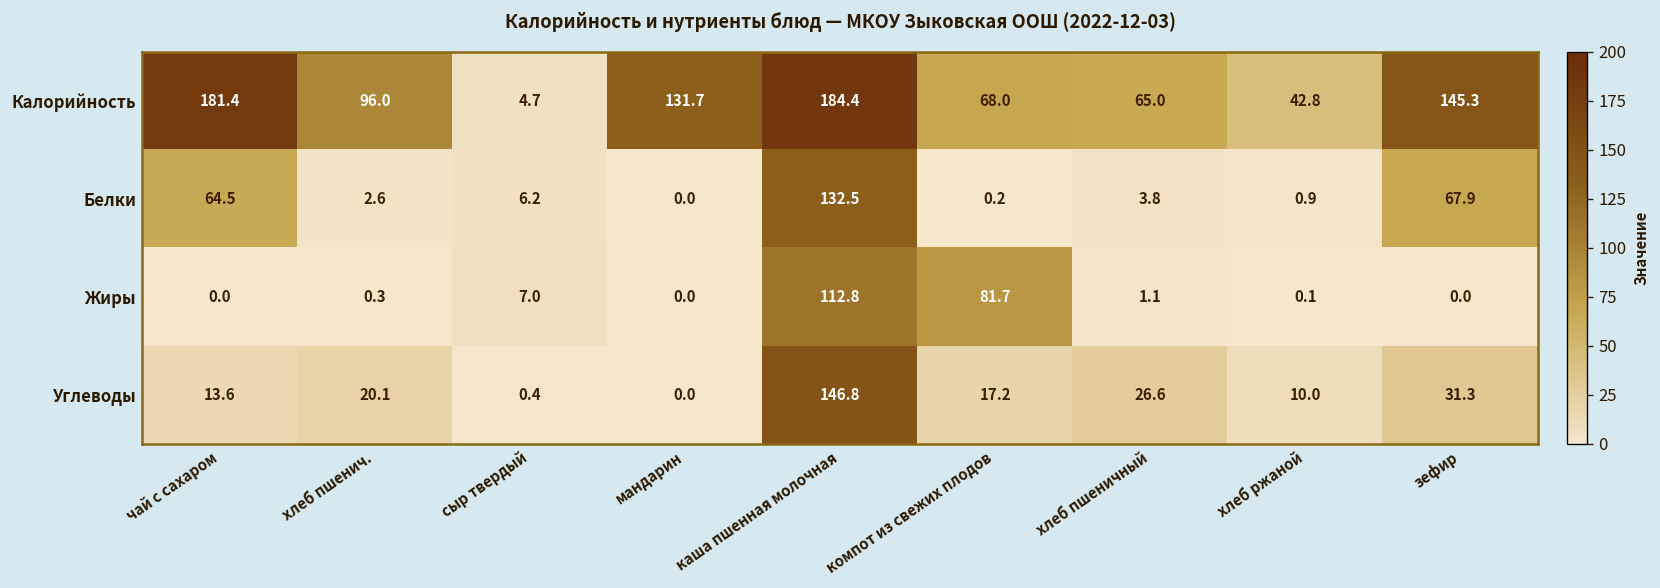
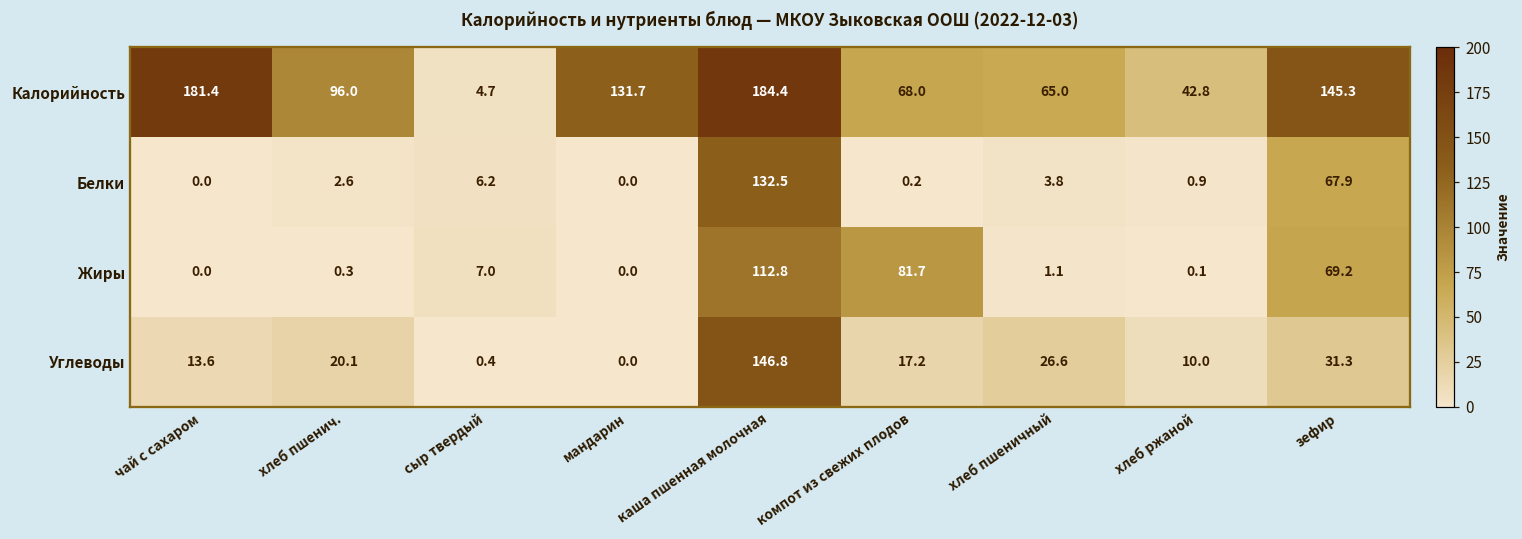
Белки, чай с сахаром: 64.5 -> 0.0
Жиры, зефир: 0.0 -> 69.2
